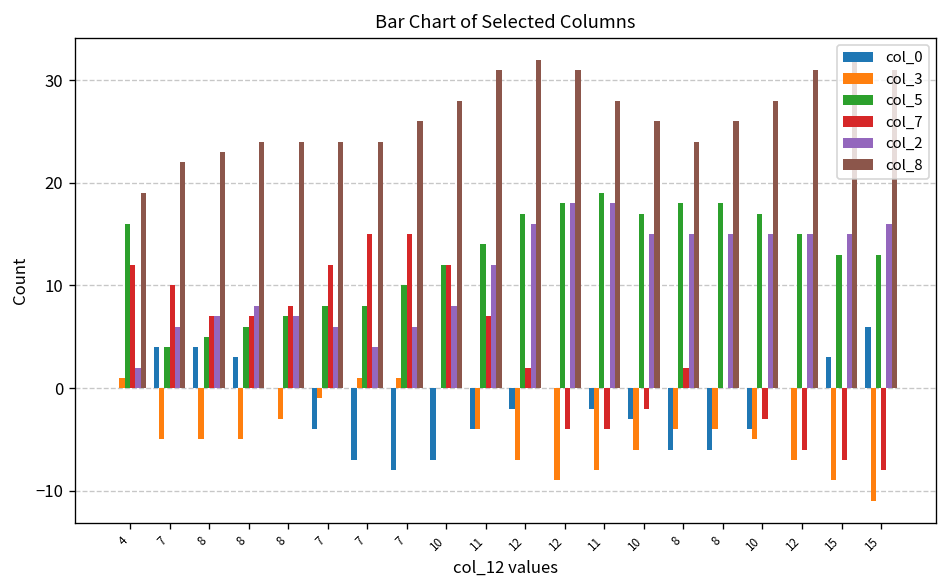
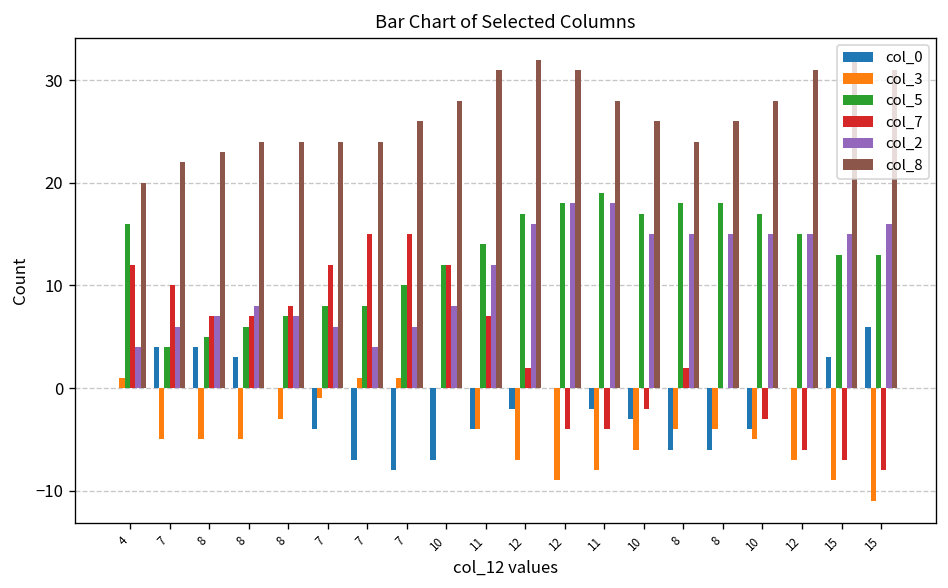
col_2, 4: 2 -> 4
col_8, 4: 19 -> 20
